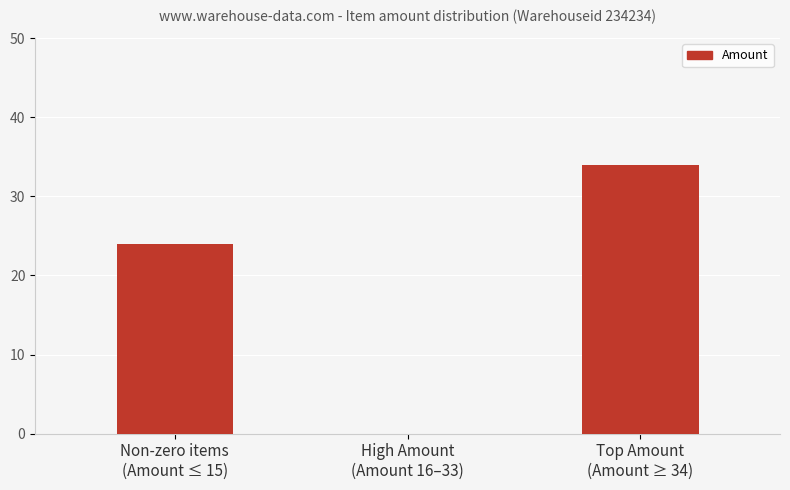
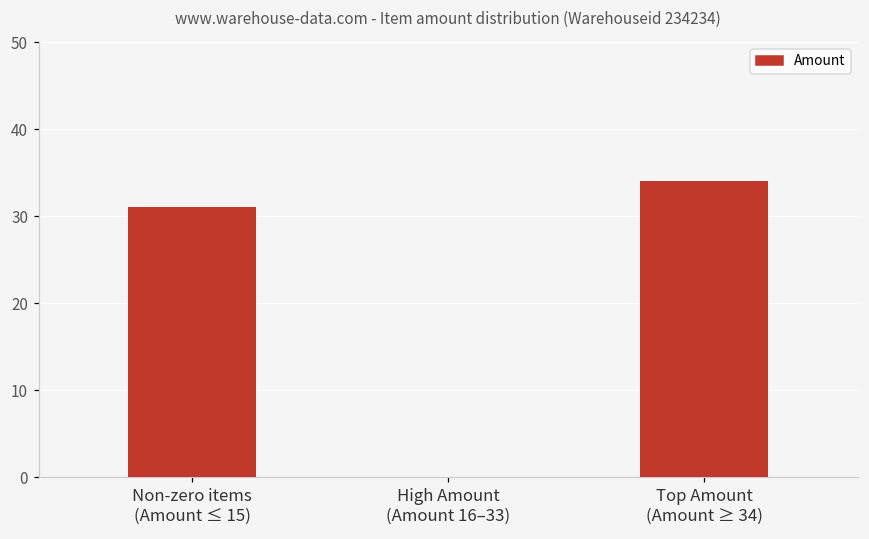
Non-zero items (Amount ≤ 15): 24 -> 31
